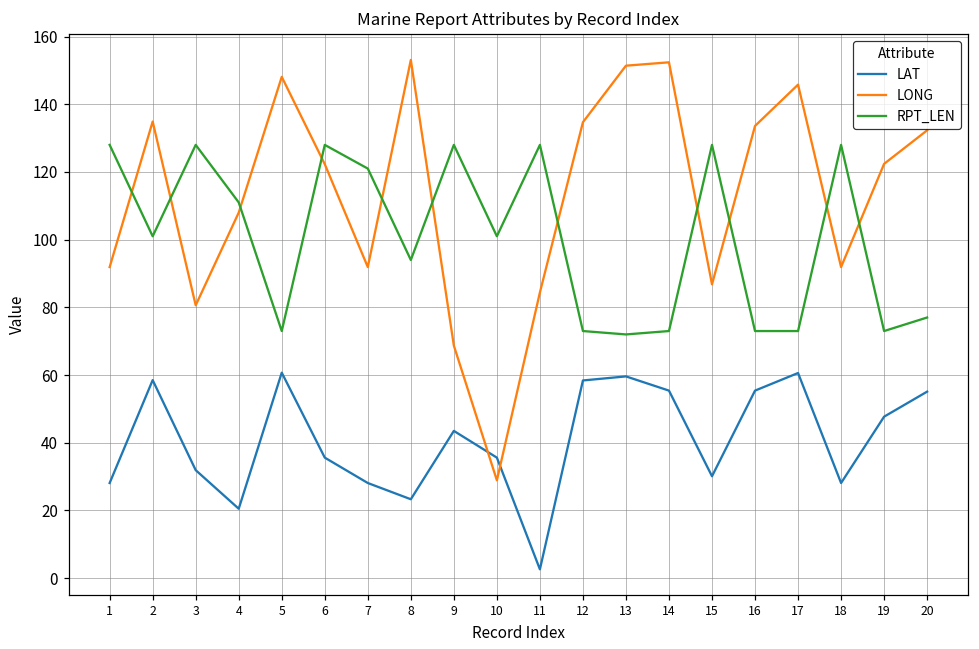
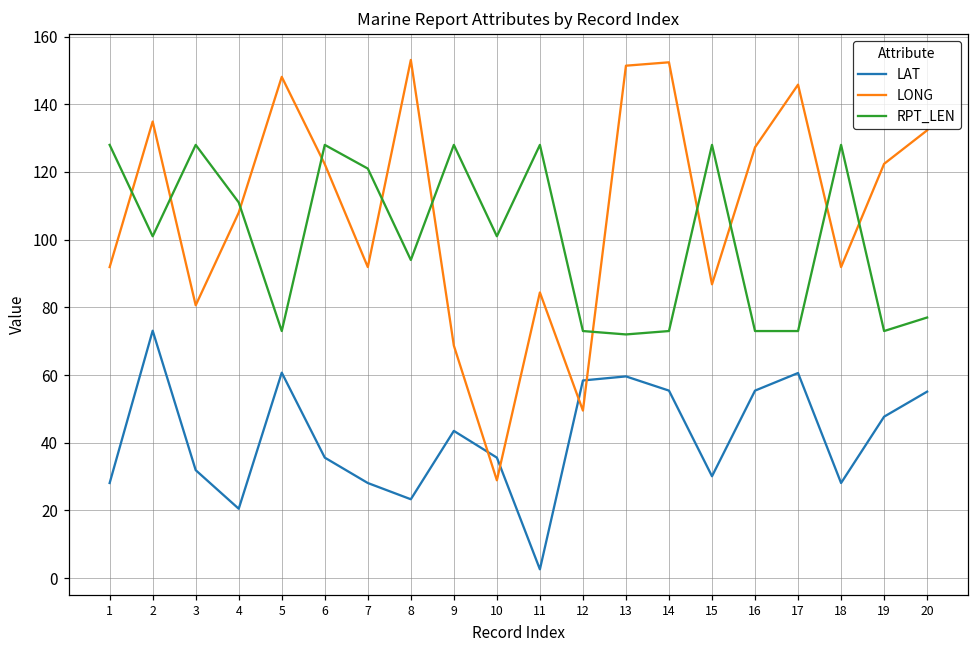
LAT, 2: 59 -> 73
LONG, 12: 135 -> 50
LONG, 16: 134 -> 127
